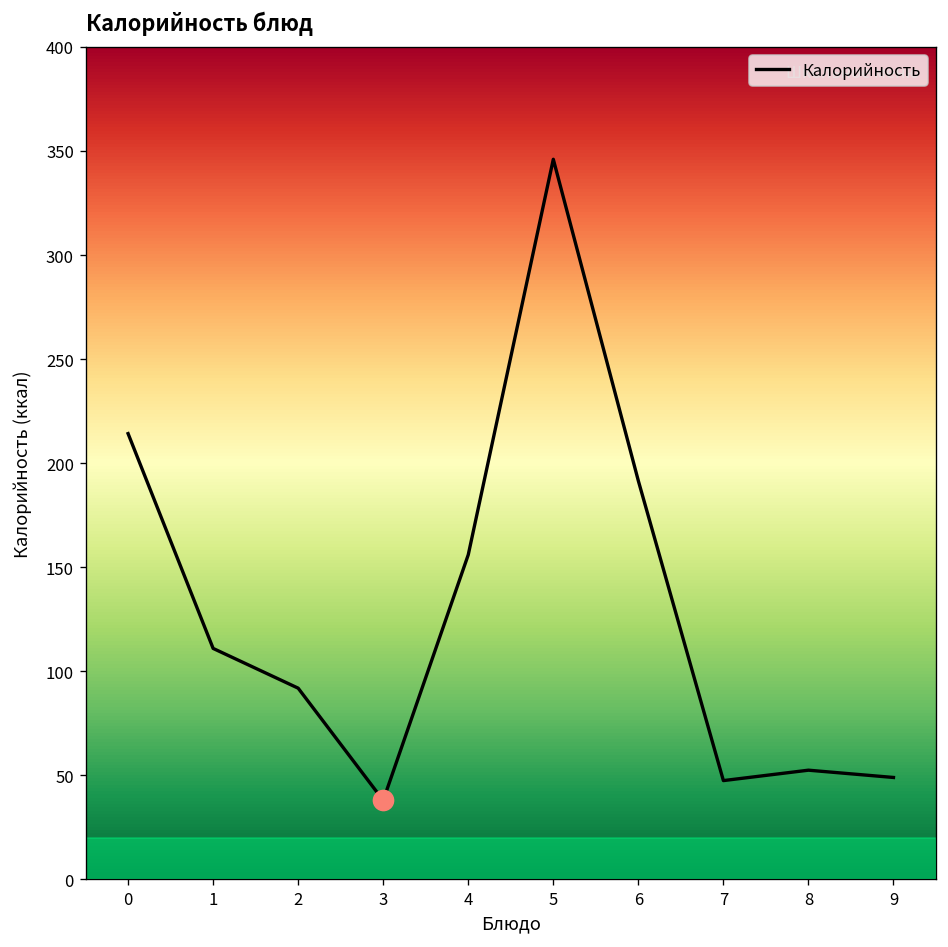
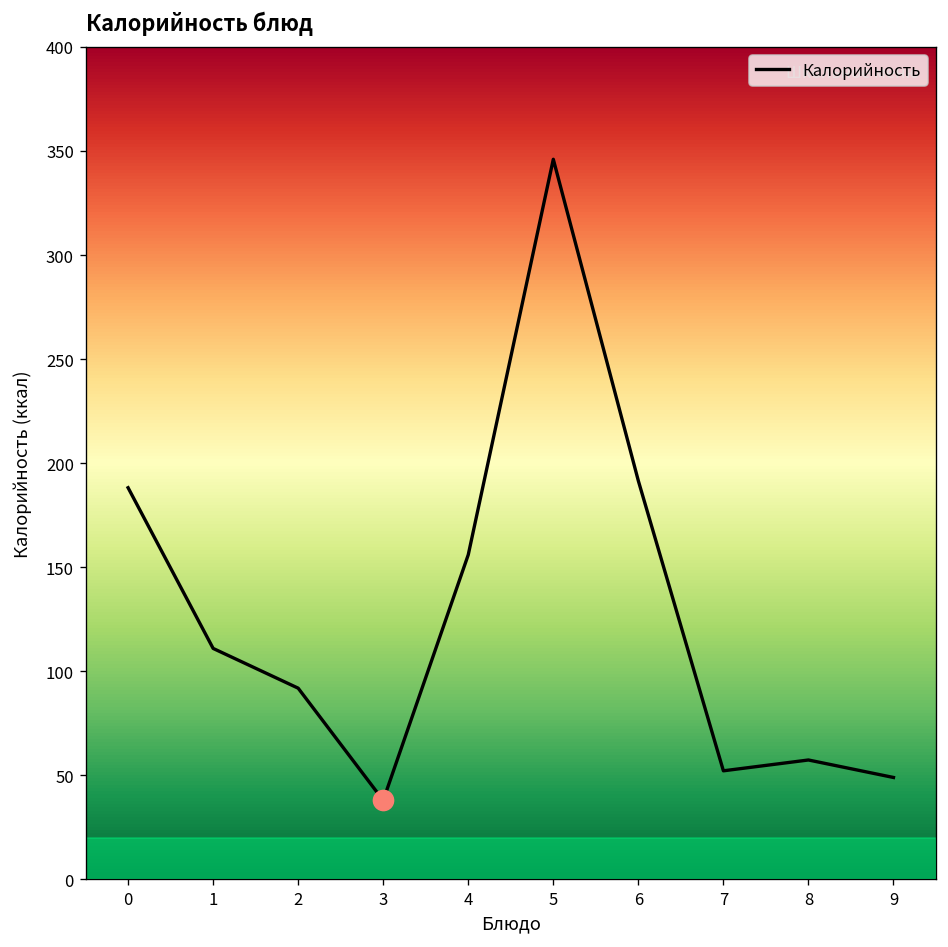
Калорийность, 0: 214 -> 188
Калорийность, 7: 48 -> 52
Калорийность, 8: 53 -> 57
